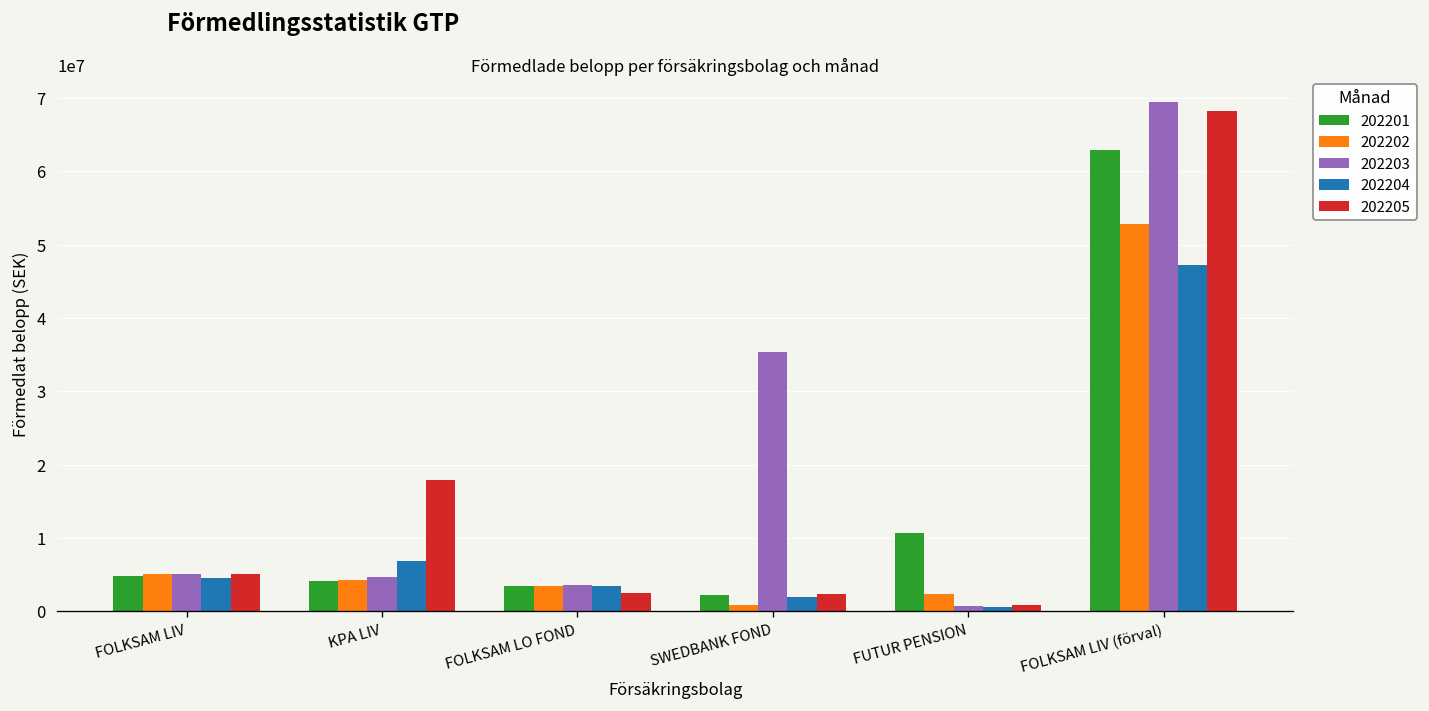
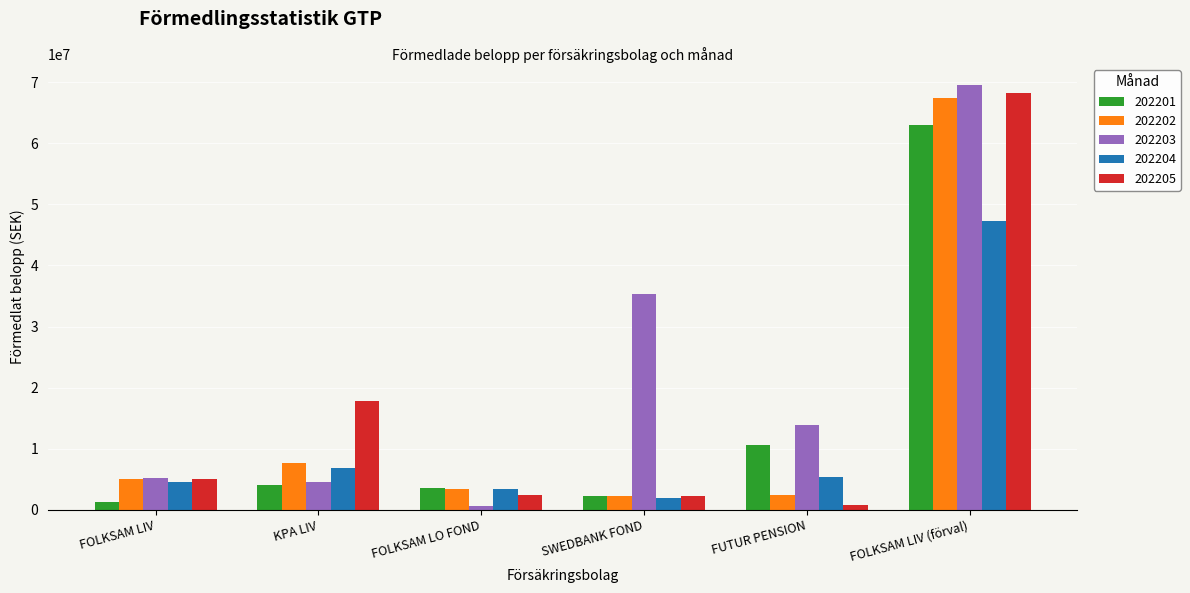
202201, FOLKSAM LIV: 5000000 -> 1000000
202202, KPA LIV: 4000000 -> 8000000
202203, FOLKSAM LO FOND: 4000000 -> 1000000
202202, SWEDBANK FOND: 1000000 -> 2000000
202203, FUTUR PENSION: 1000000 -> 14000000
202204, FUTUR PENSION: 1000000 -> 5000000
202202, FOLKSAM LIV (förval): 53000000 -> 67000000
